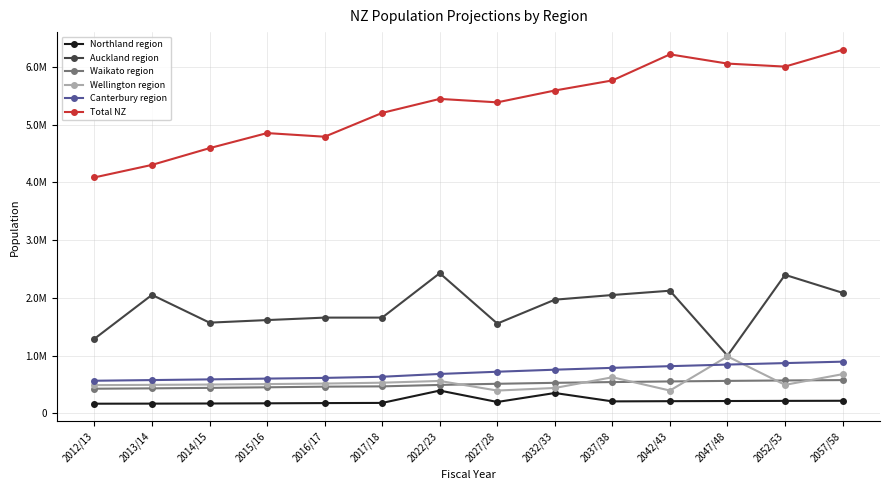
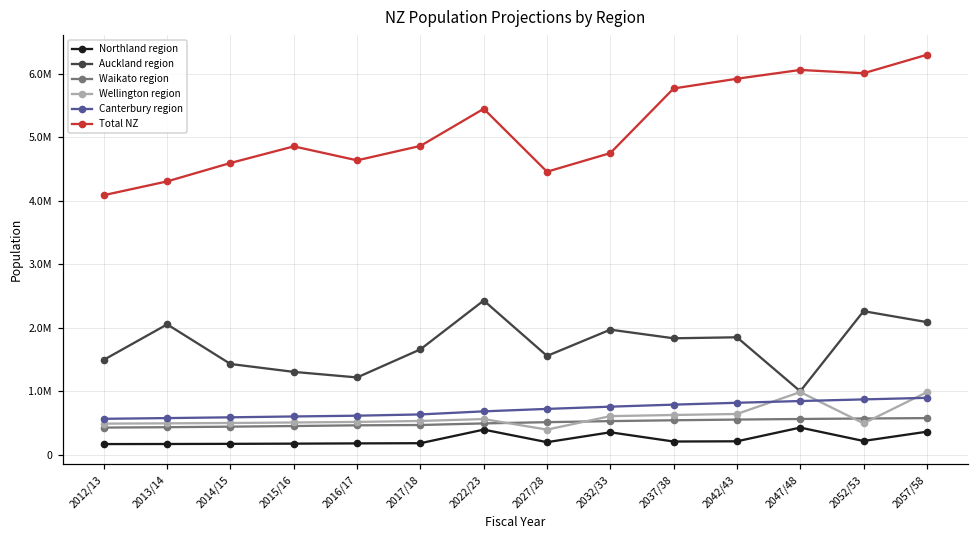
Auckland region, 2012/13: 1300000 -> 1500000
Auckland region, 2014/15: 1600000 -> 1400000
Auckland region, 2015/16: 1600000 -> 1300000
Auckland region, 2016/17: 1700000 -> 1200000
Total NZ, 2016/17: 4800000 -> 4600000
Total NZ, 2017/18: 5200000 -> 4900000
Total NZ, 2027/28: 5400000 -> 4500000
Wellington region, 2032/33: 400000 -> 600000
Total NZ, 2032/33: 5600000 -> 4800000
Auckland region, 2037/38: 2000000 -> 1800000
Auckland region, 2042/43: 2100000 -> 1800000
Wellington region, 2042/43: 400000 -> 600000
Total NZ, 2042/43: 6200000 -> 5900000
Northland region, 2047/48: 200000 -> 400000
Auckland region, 2052/53: 2400000 -> 2300000
Northland region, 2057/58: 200000 -> 400000
Wellington region, 2057/58: 700000 -> 1000000
